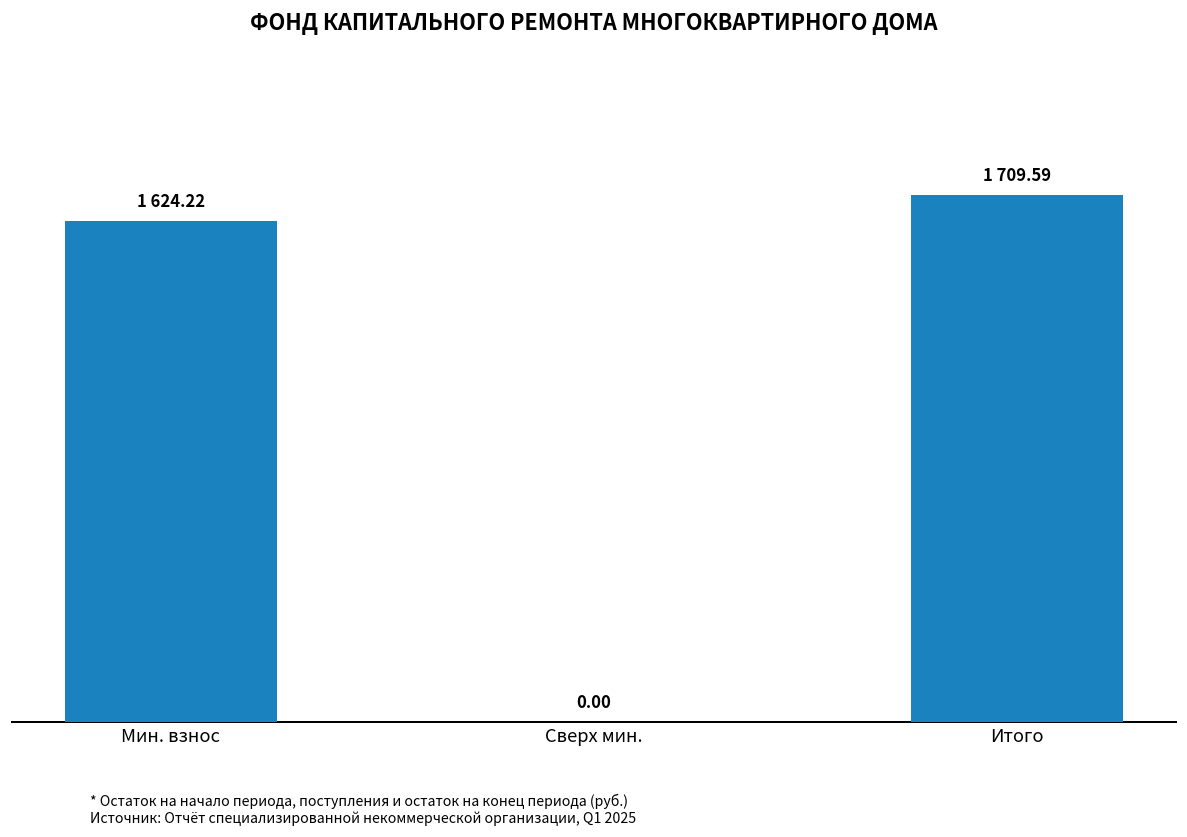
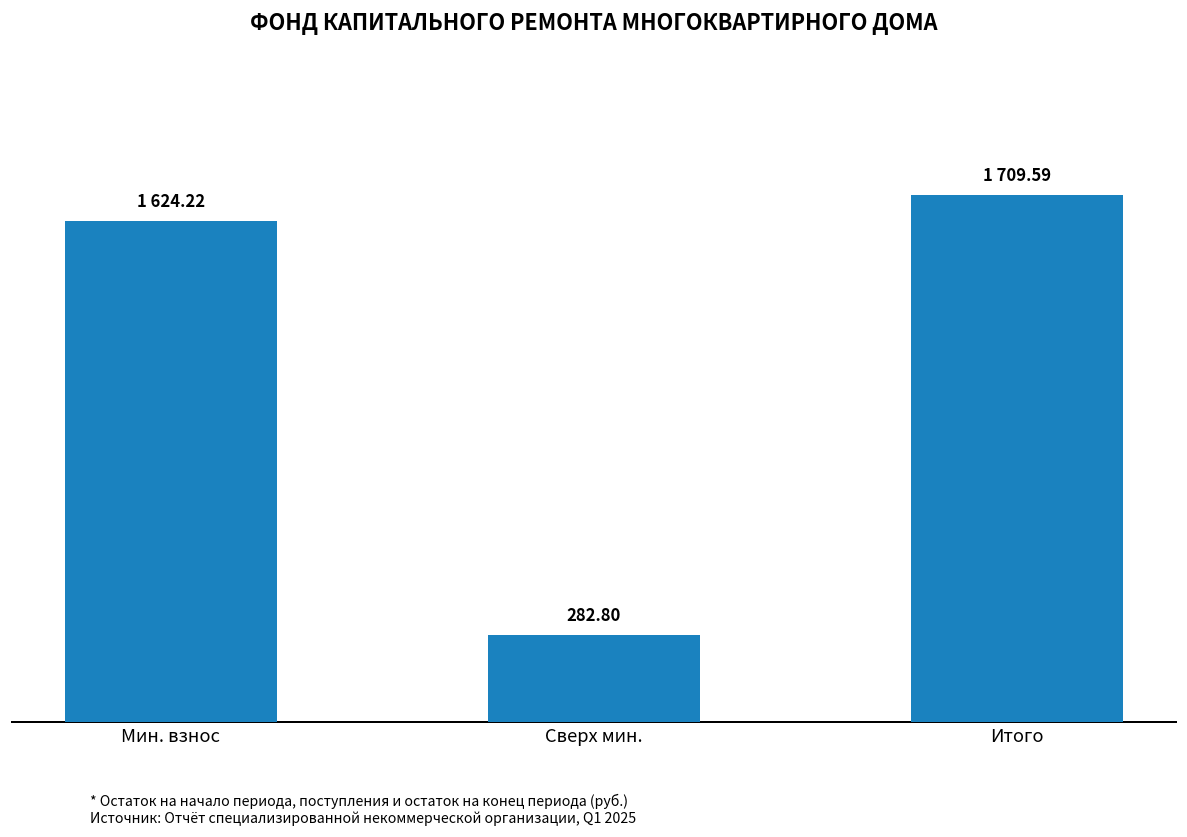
Сверх мин.: 0.00 -> 282.80
